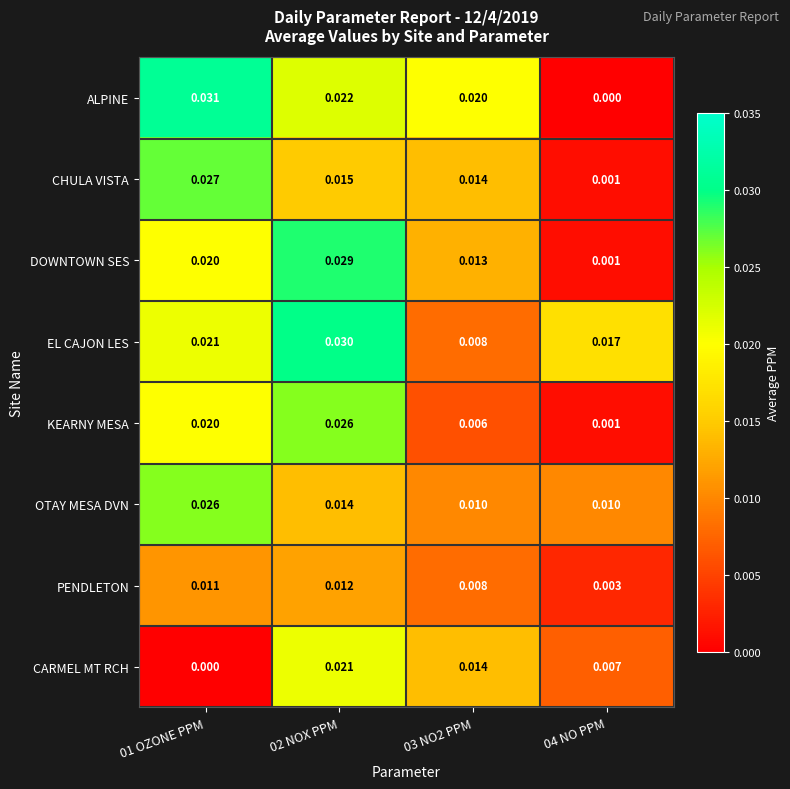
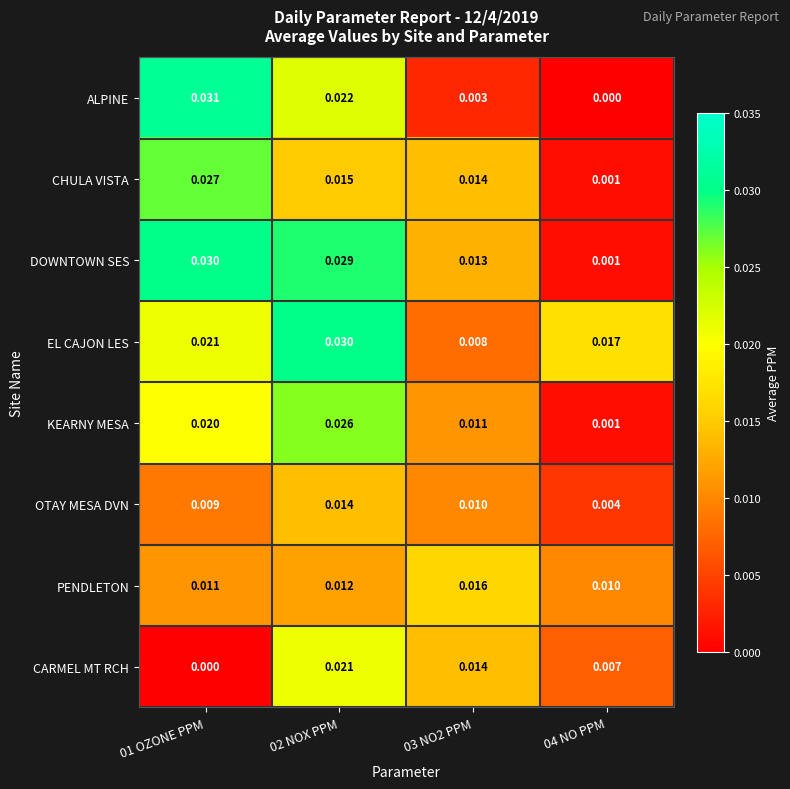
ALPINE, 03 NO2 PPM: 0.020 -> 0.003
DOWNTOWN SES, 01 OZONE PPM: 0.020 -> 0.030
KEARNY MESA, 03 NO2 PPM: 0.006 -> 0.011
OTAY MESA DVN, 01 OZONE PPM: 0.026 -> 0.009
OTAY MESA DVN, 04 NO PPM: 0.010 -> 0.004
PENDLETON, 03 NO2 PPM: 0.008 -> 0.016
PENDLETON, 04 NO PPM: 0.003 -> 0.010
